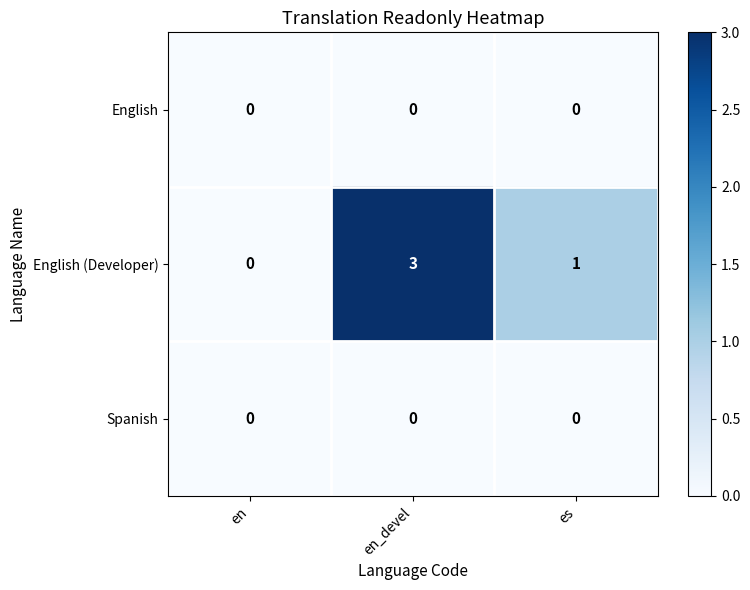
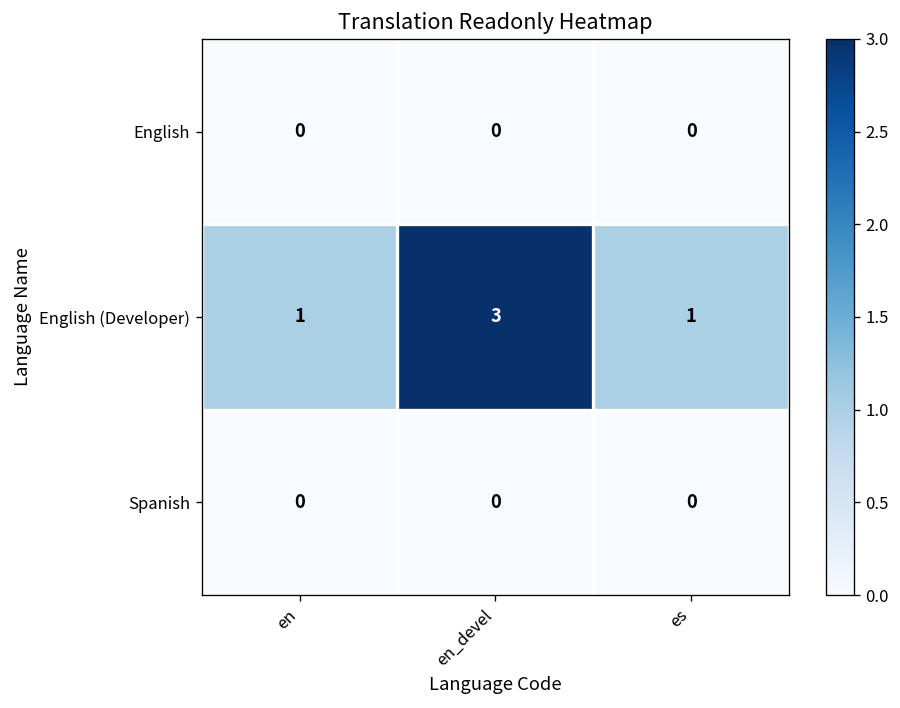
English (Developer), en: 0 -> 1
